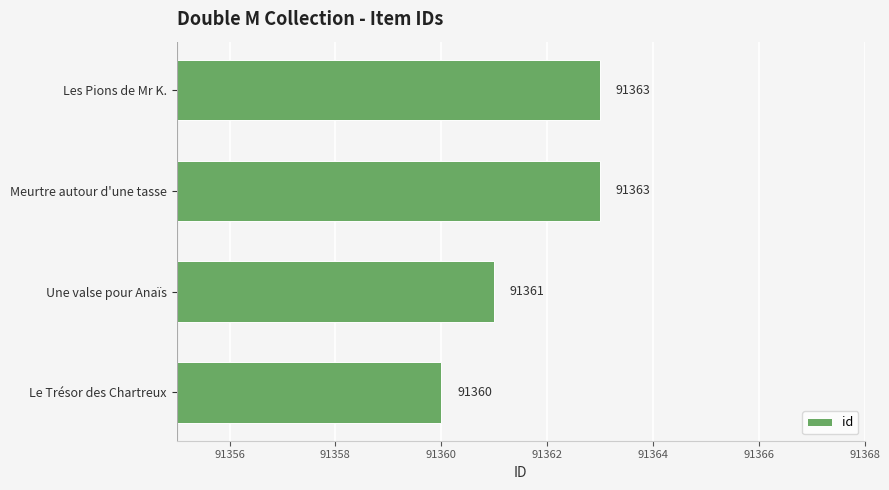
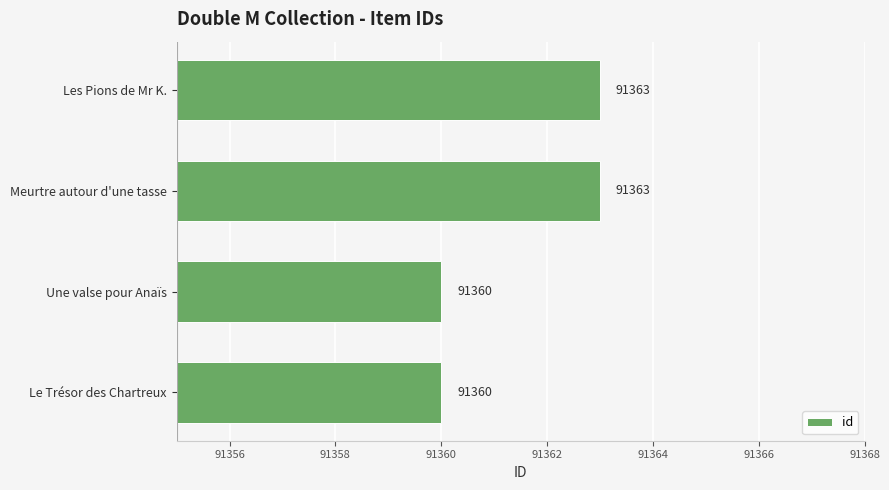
Une valse pour Anaïs: 91361 -> 91360
